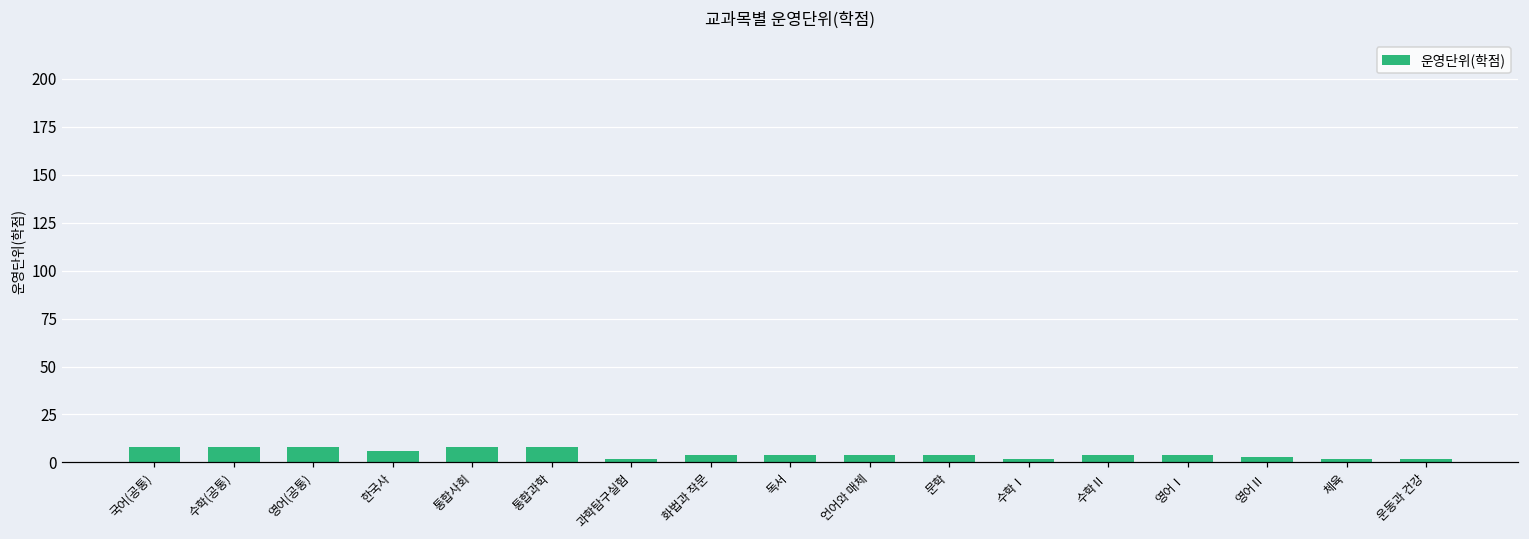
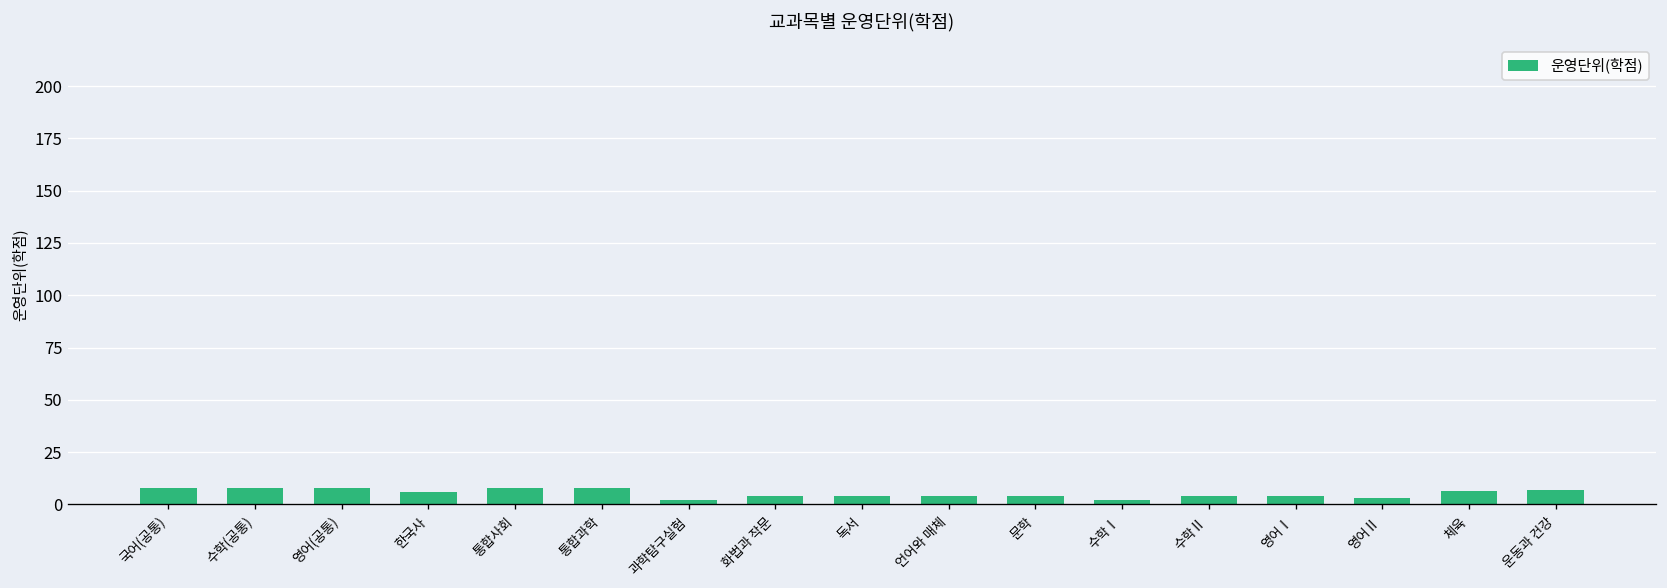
체육: 2 -> 7
운동과 건강: 2 -> 7
